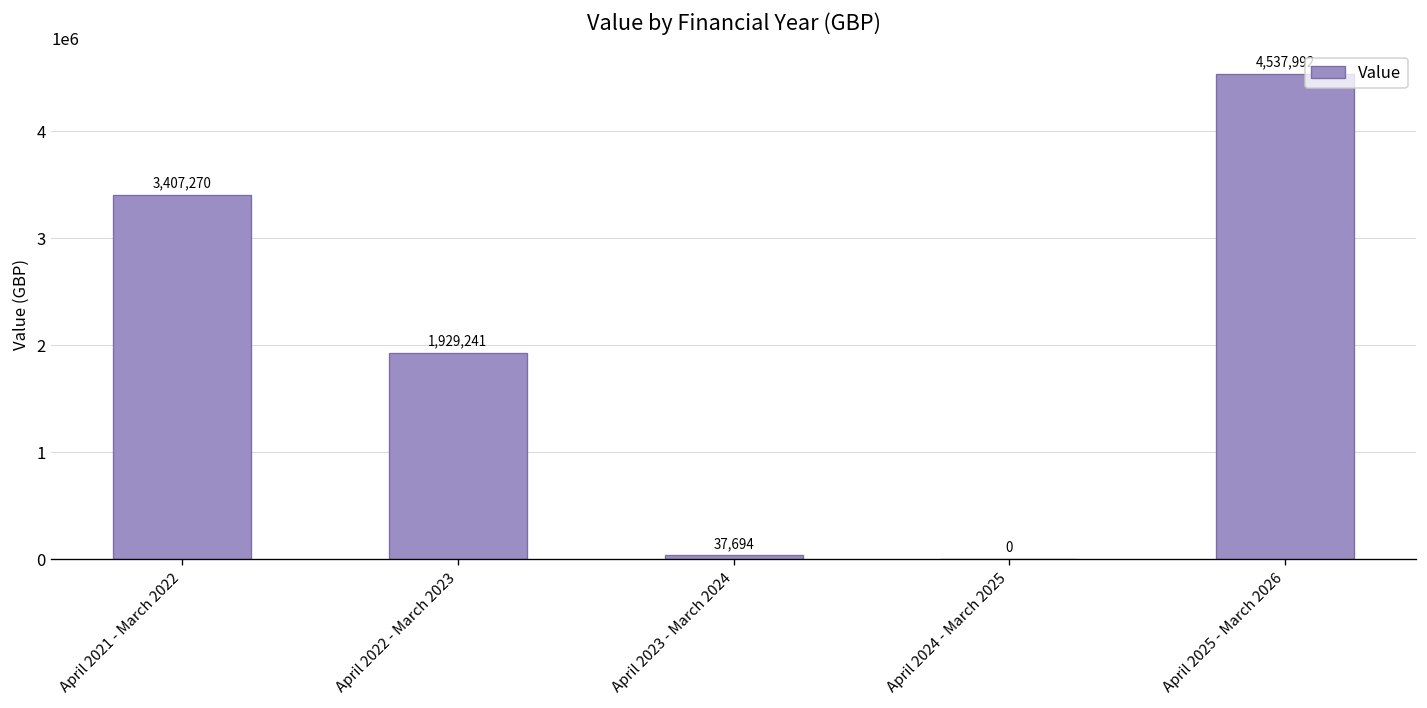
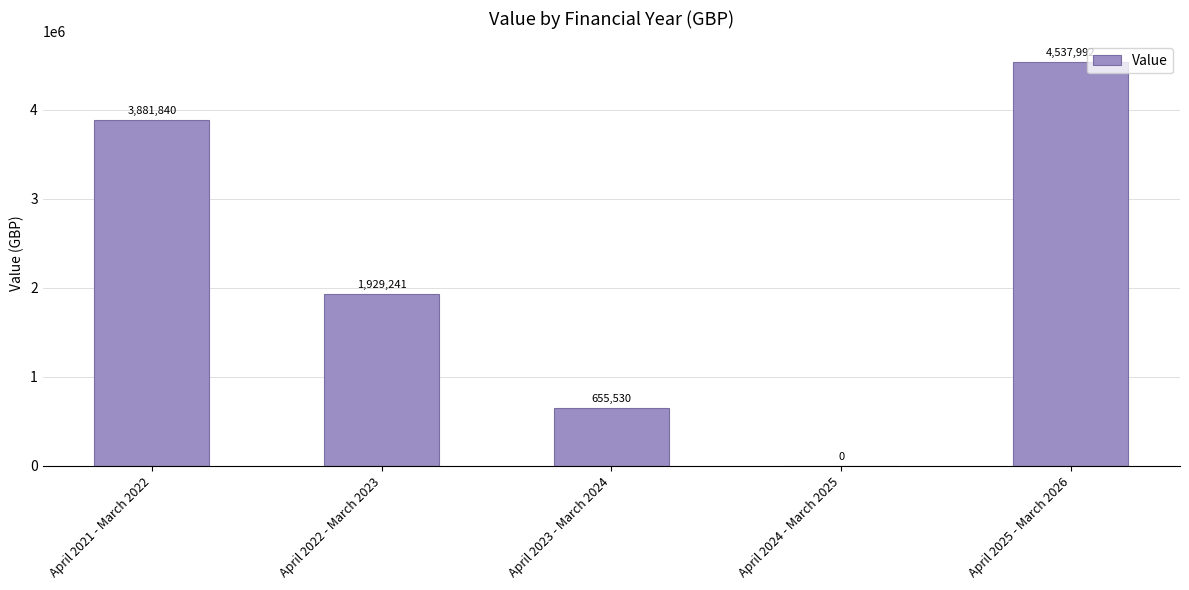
April 2021 - March 2022: 3,407,270 -> 3,881,840
April 2023 - March 2024: 37,694 -> 655,530
